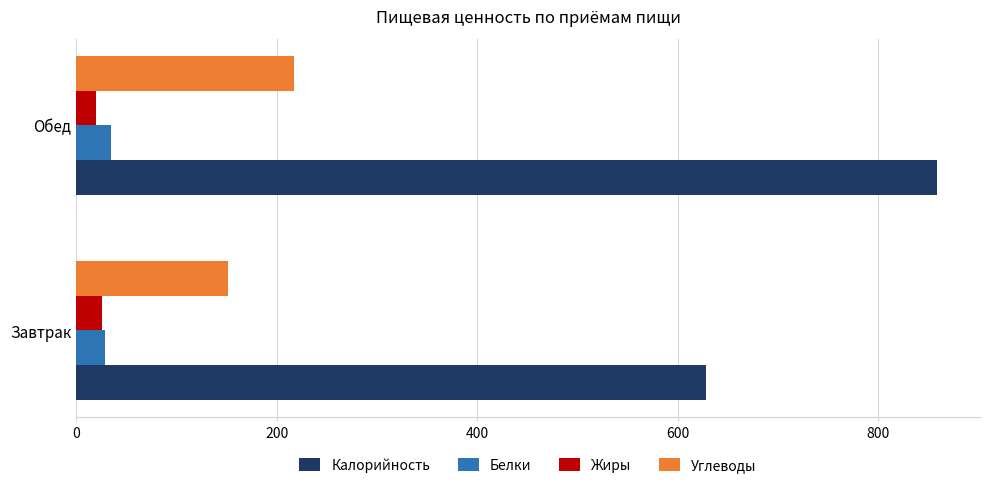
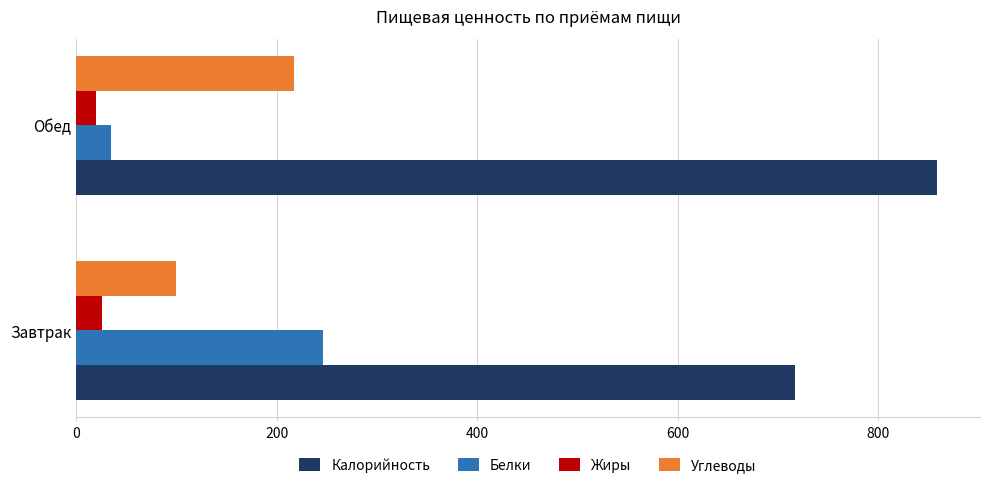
Углеводы, Завтрак: 151 -> 100
Белки, Завтрак: 29 -> 246
Калорийность, Завтрак: 628 -> 717
